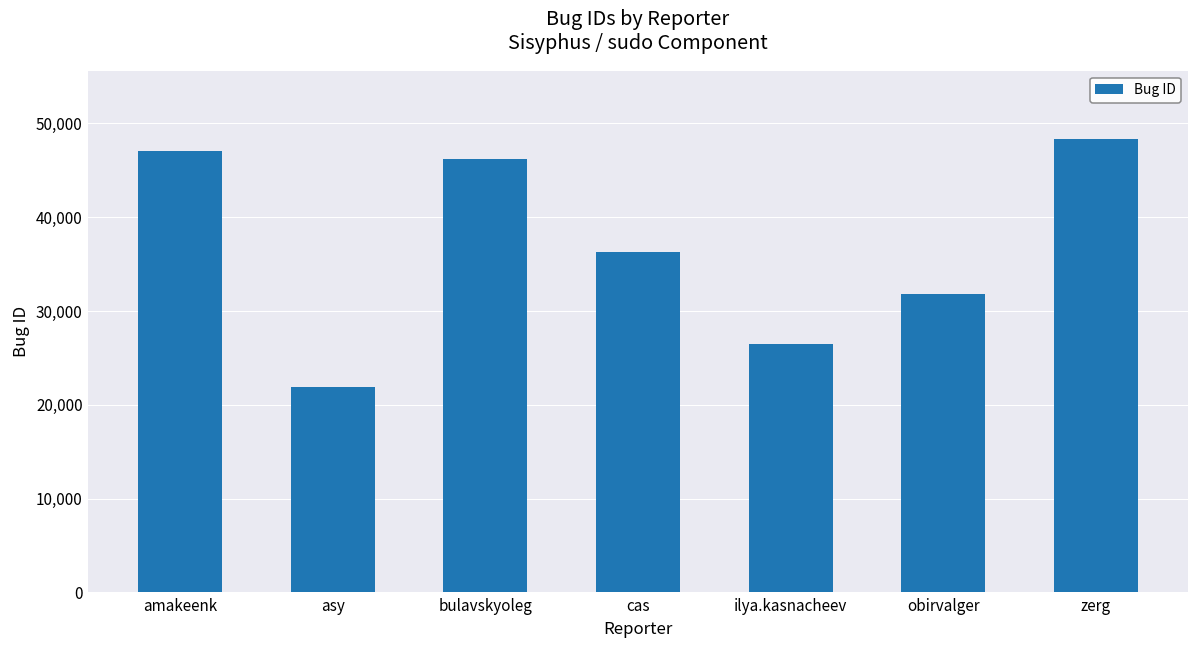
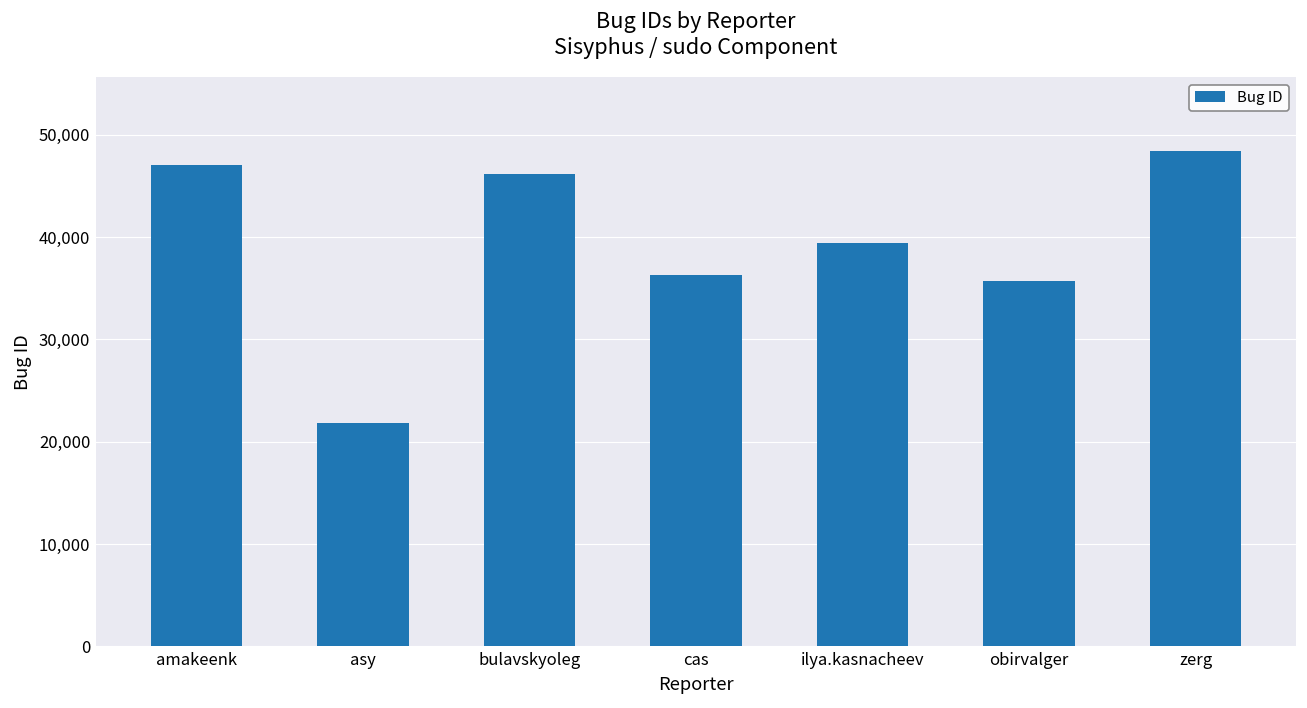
ilya.kasnacheev: 27,000 -> 39,000
obirvalger: 32,000 -> 36,000
